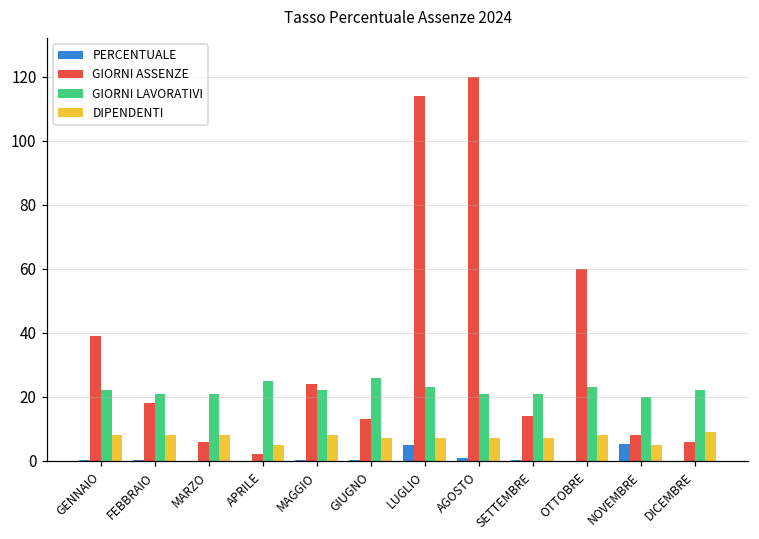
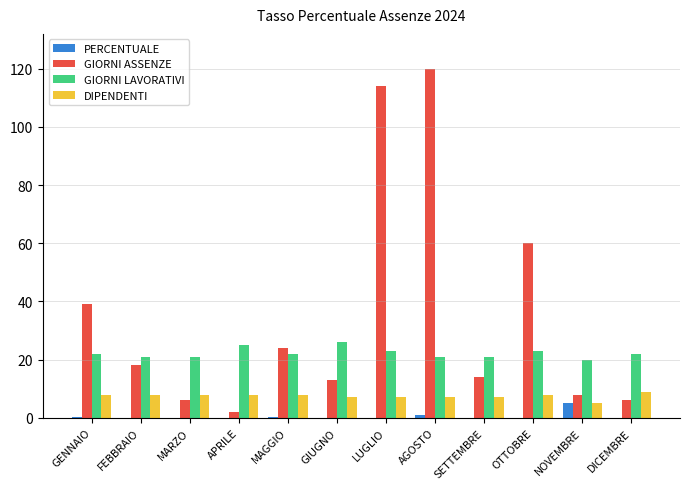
DIPENDENTI, APRILE: 5 -> 8
PERCENTUALE, LUGLIO: 5 -> 0
